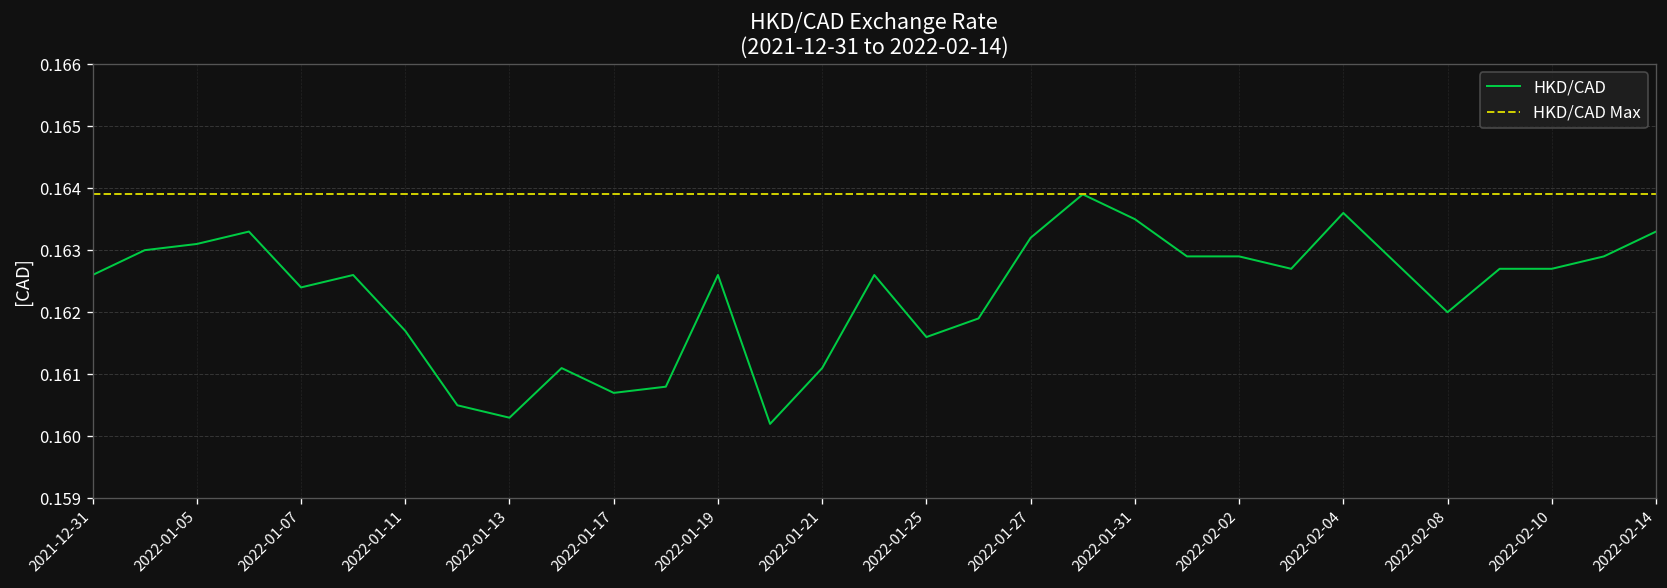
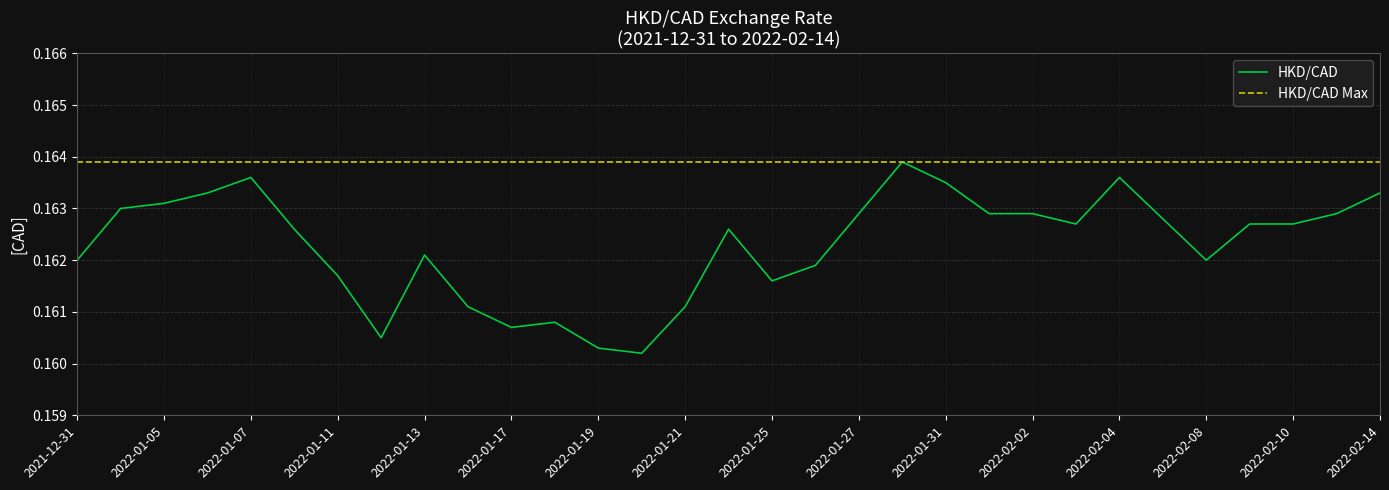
HKD/CAD, 2021-12-31: 0.1626 -> 0.1620
HKD/CAD, 2022-01-07: 0.1624 -> 0.1636
HKD/CAD, 2022-01-13: 0.1603 -> 0.1621
HKD/CAD, 2022-01-19: 0.1626 -> 0.1603
HKD/CAD, 2022-01-27: 0.1632 -> 0.1629
